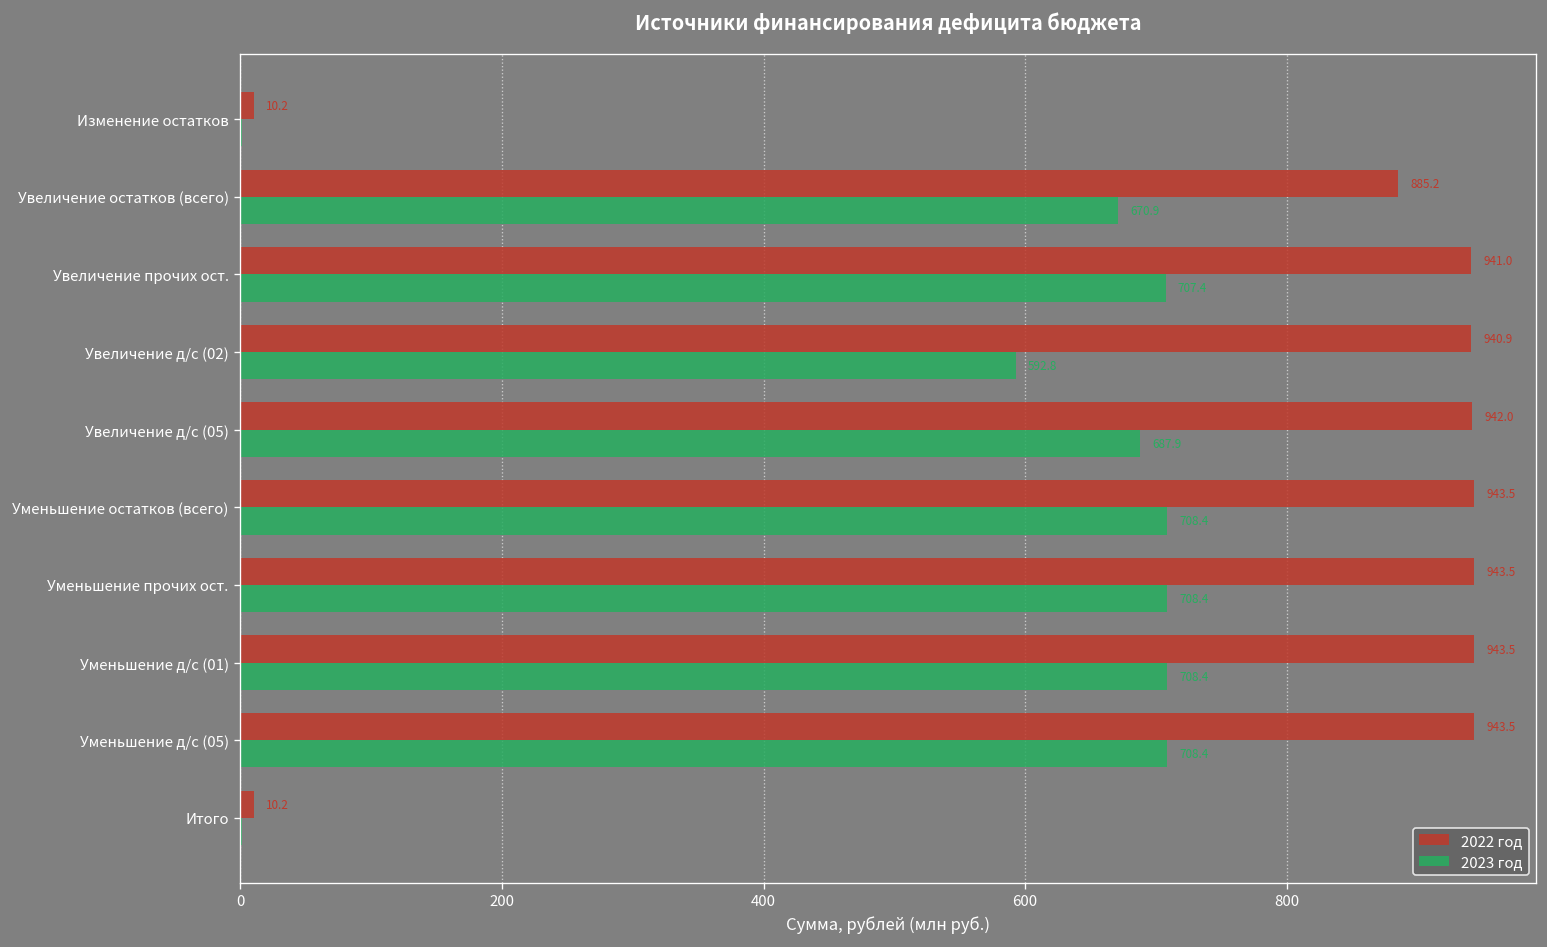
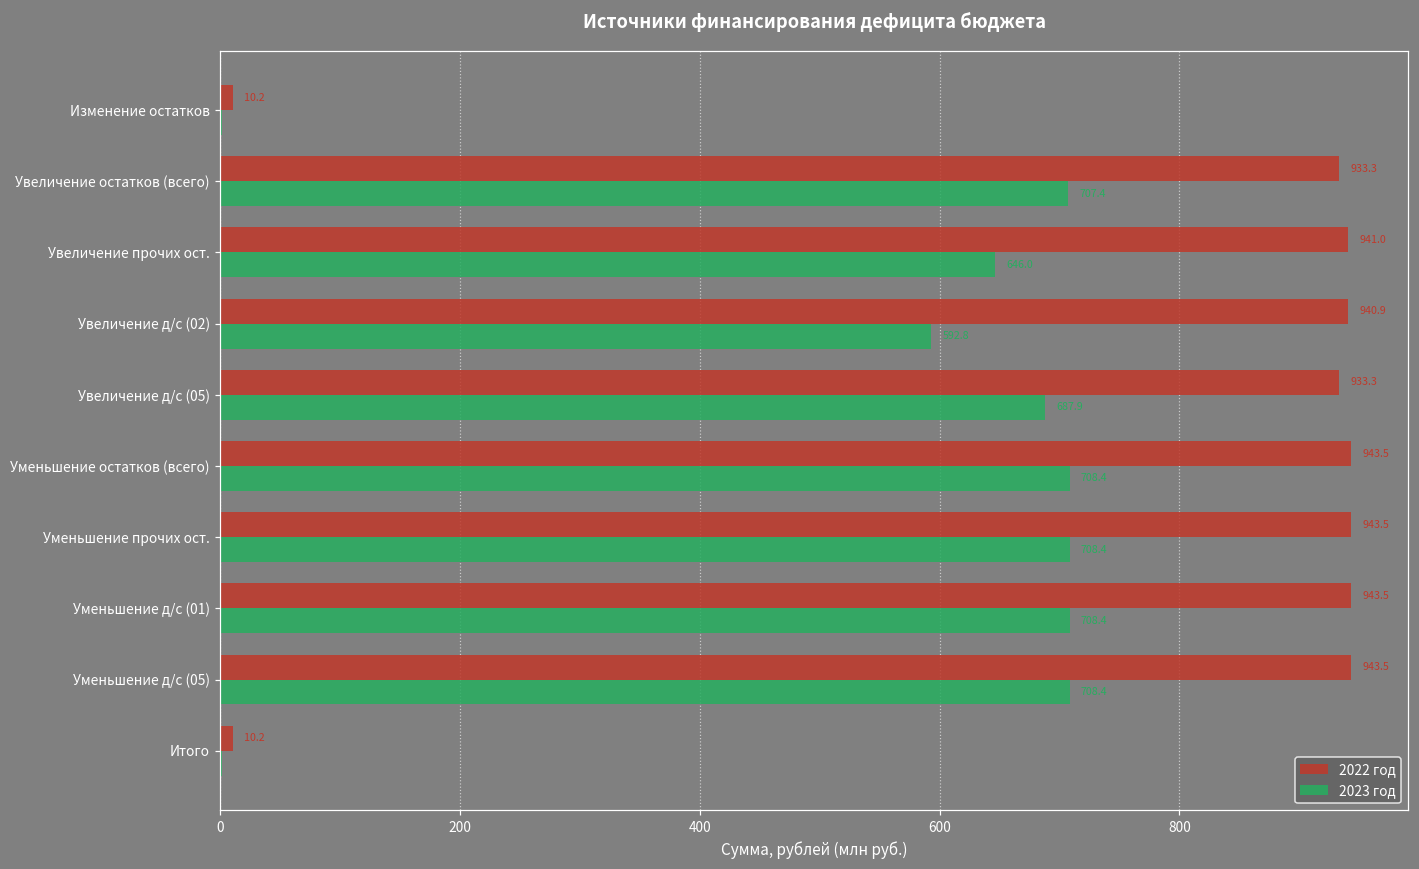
2022 год, Увеличение остатков (всего): 885.2 -> 933.3
2023 год, Увеличение остатков (всего): 670.9 -> 707.4
2023 год, Увеличение прочих ост.: 707.4 -> 646.0
2022 год, Увеличение д/с (05): 942.0 -> 933.3
